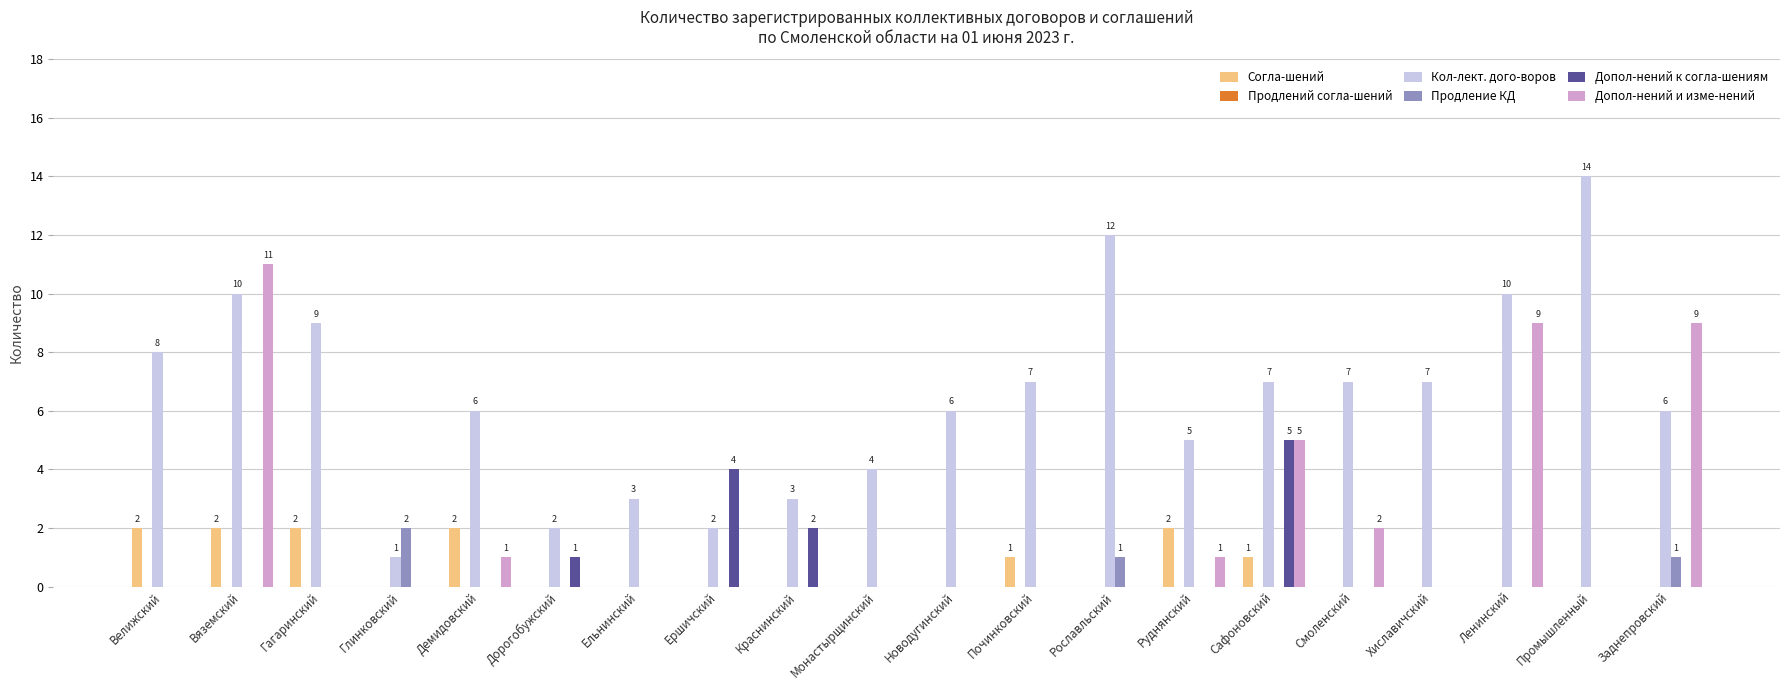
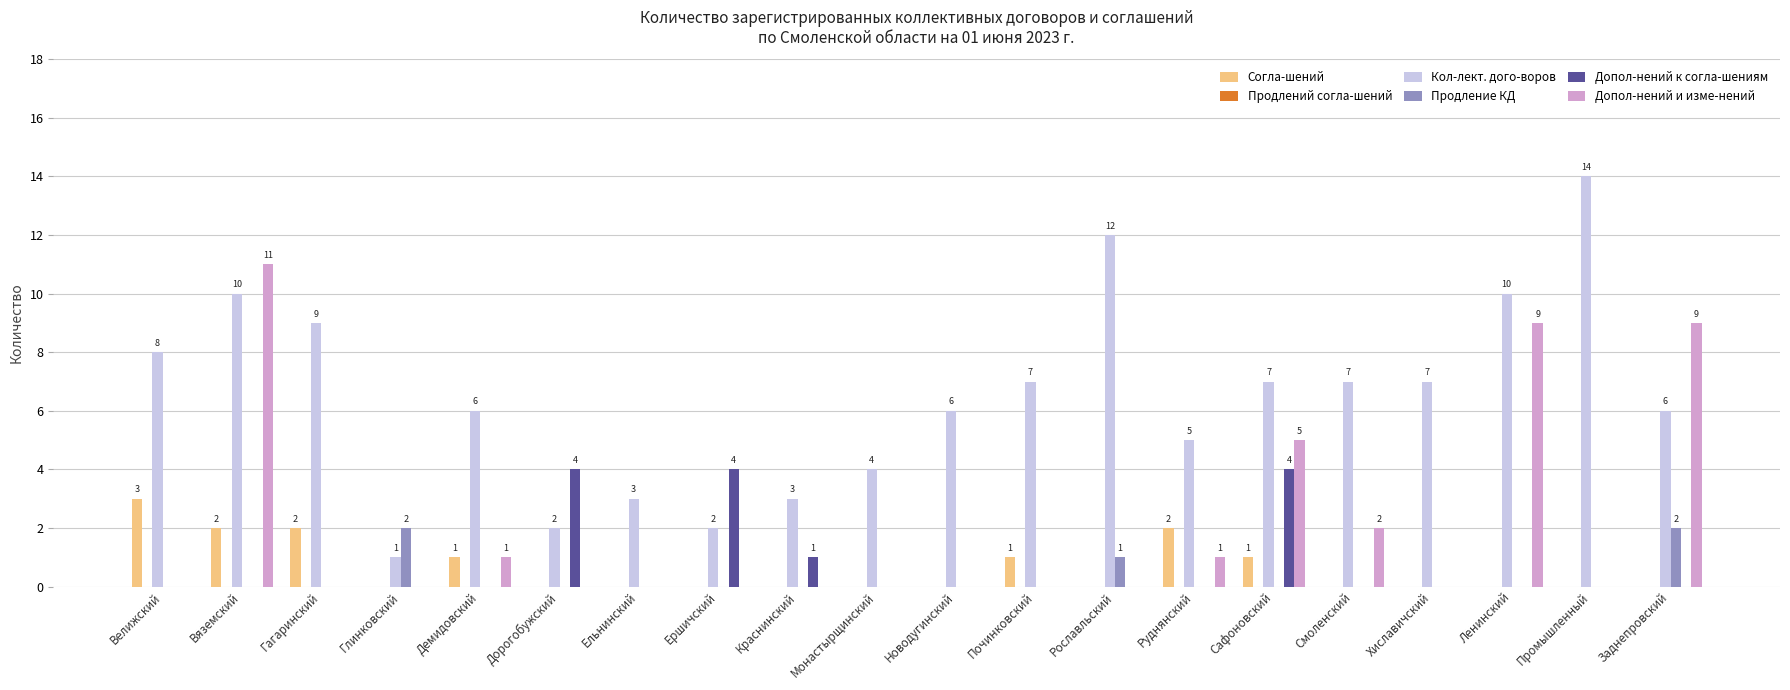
Согла-шений, Велижский: 2 -> 3
Согла-шений, Демидовский: 2 -> 1
Допол-нений к согла-шениям, Дорогобужский: 1 -> 4
Допол-нений к согла-шениям, Краснинский: 2 -> 1
Допол-нений к согла-шениям, Сафоновский: 5 -> 4
Продление КД, Заднепровский: 1 -> 2
